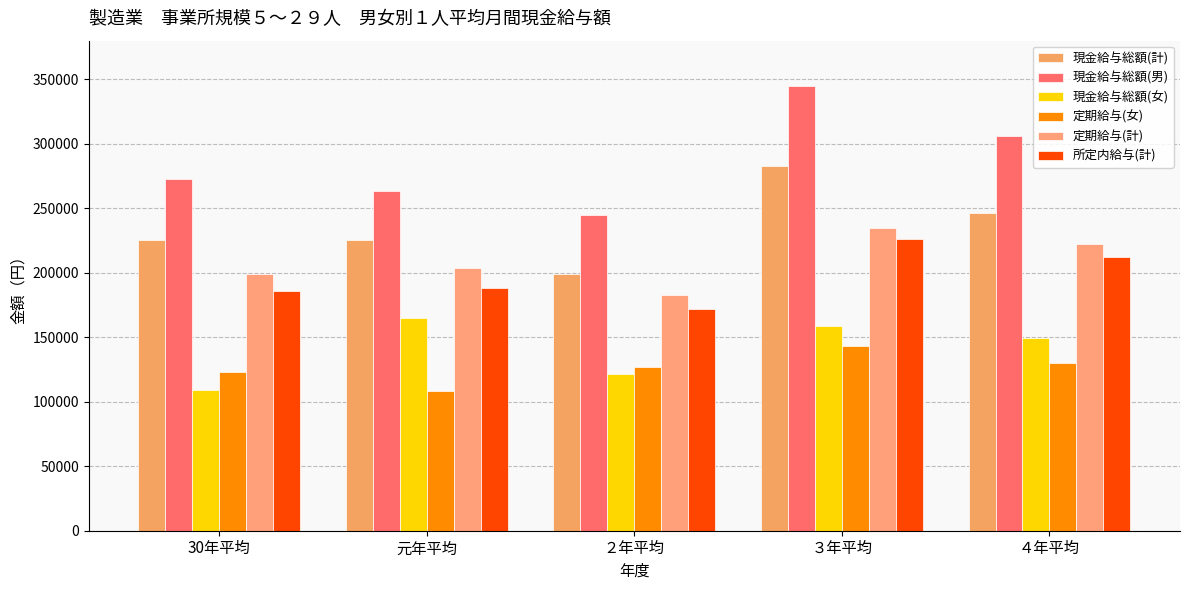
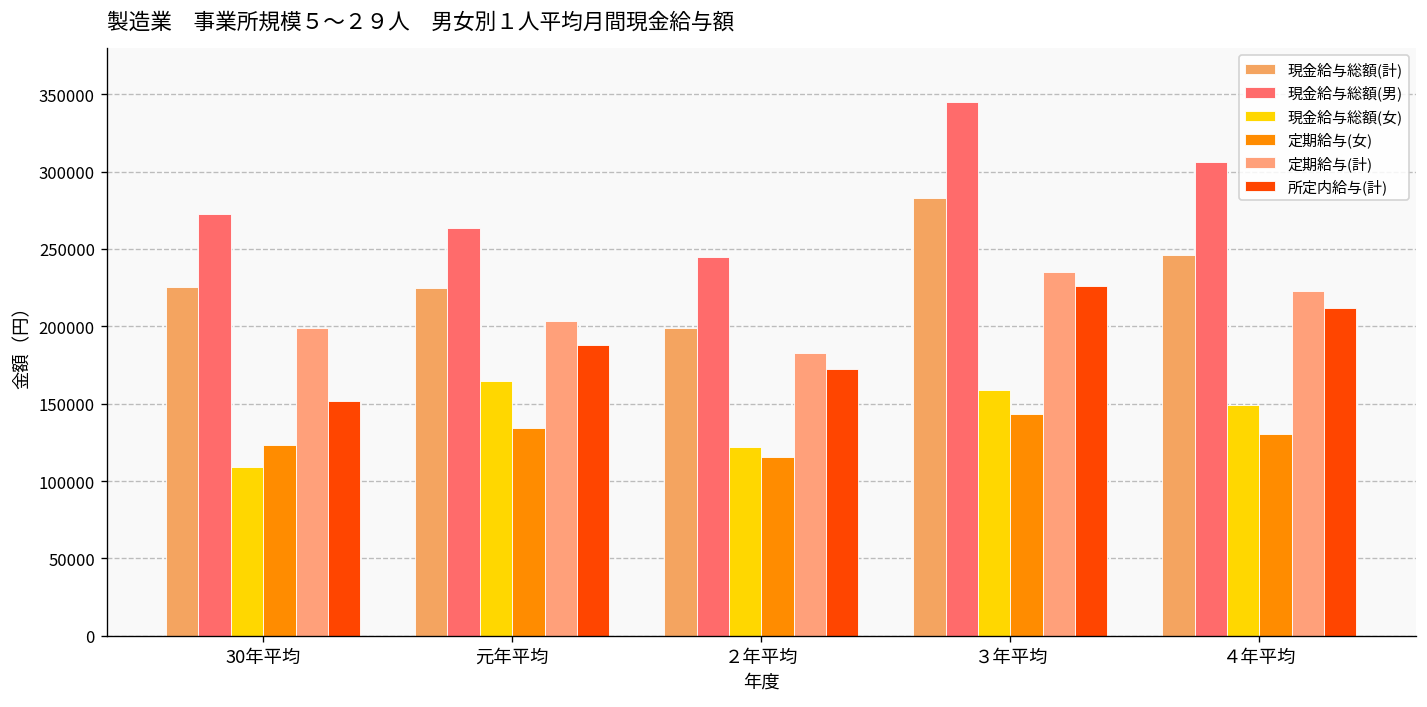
所定内給与(計), 30年平均: 186000 -> 152000
定期給与(女), 元年平均: 108000 -> 135000
定期給与(女), ２年平均: 127000 -> 116000
